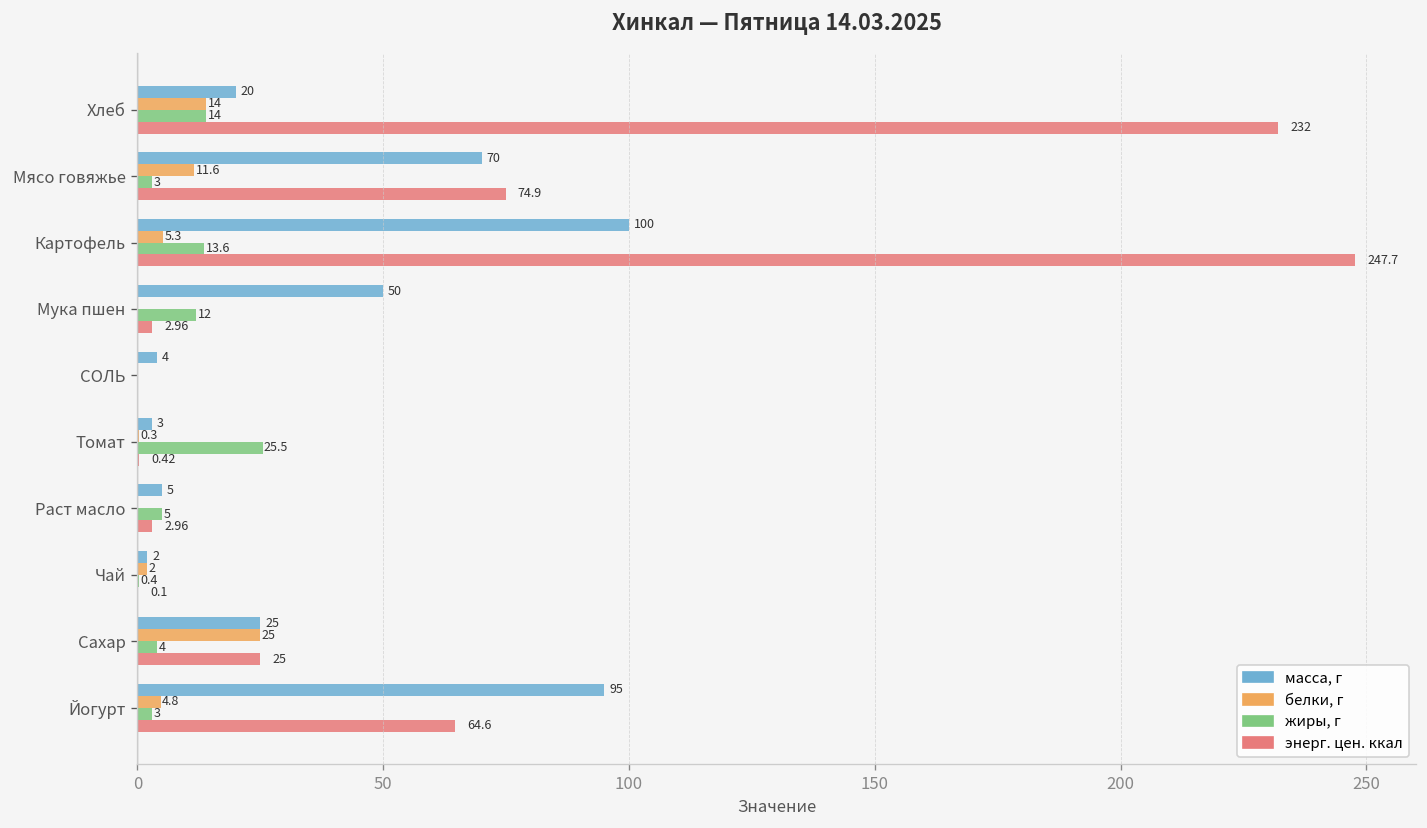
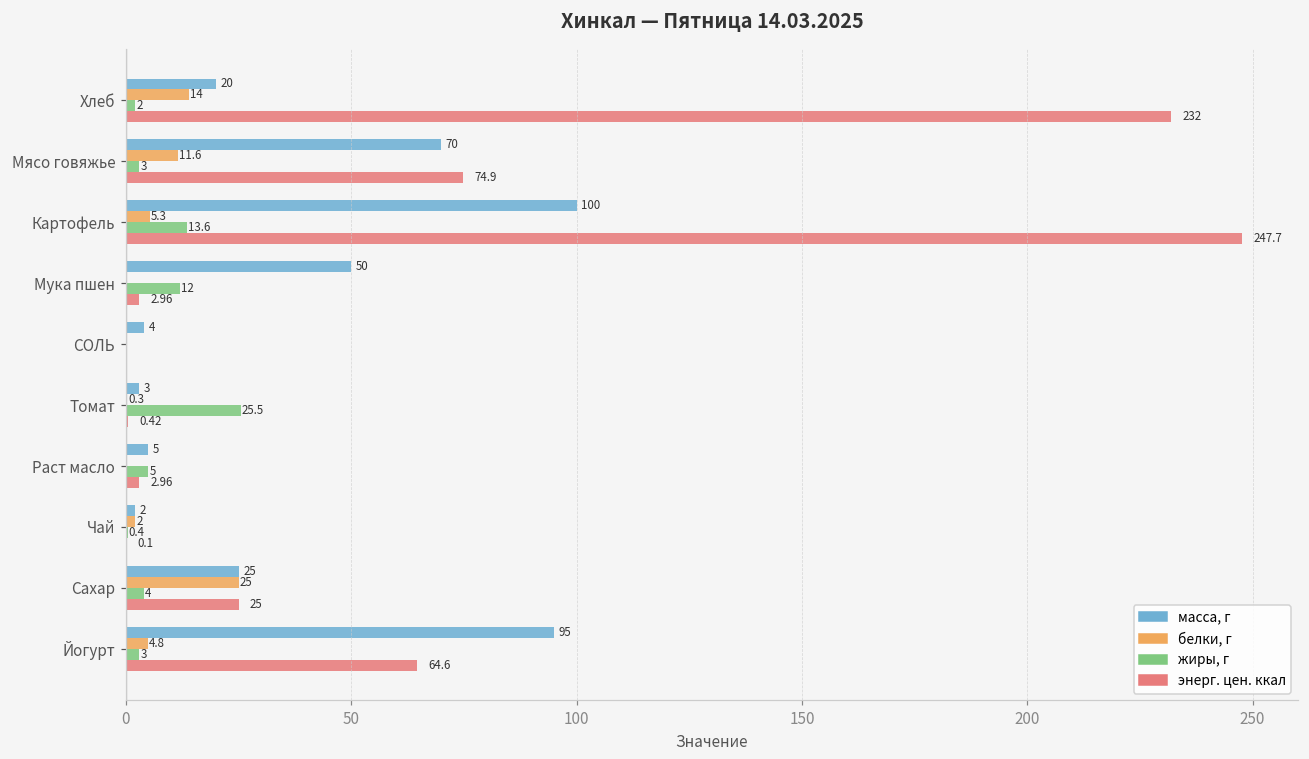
жиры, г, Хлеб: 14 -> 2
